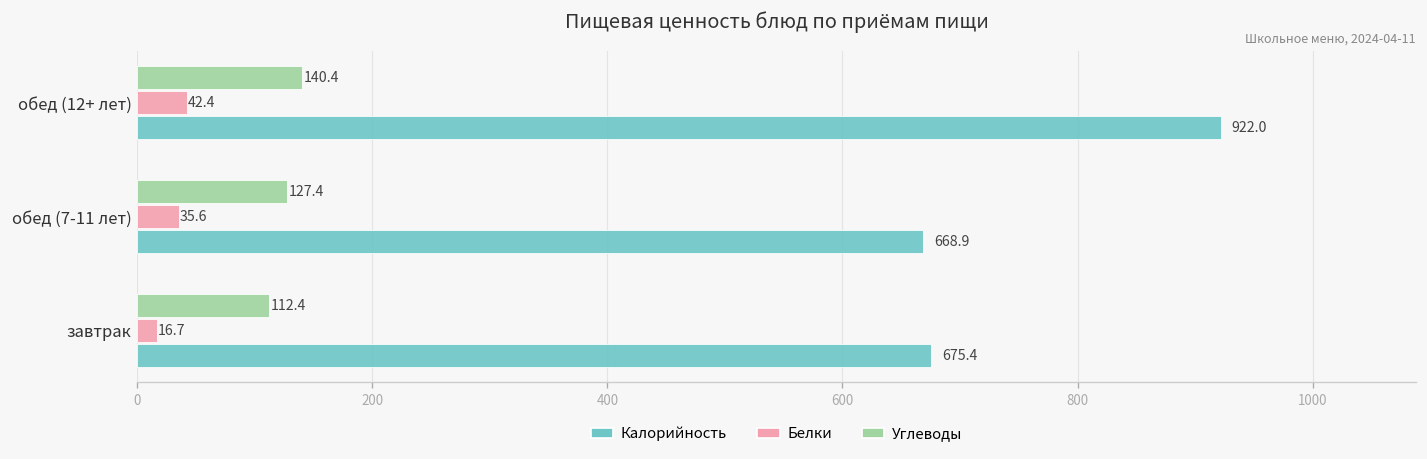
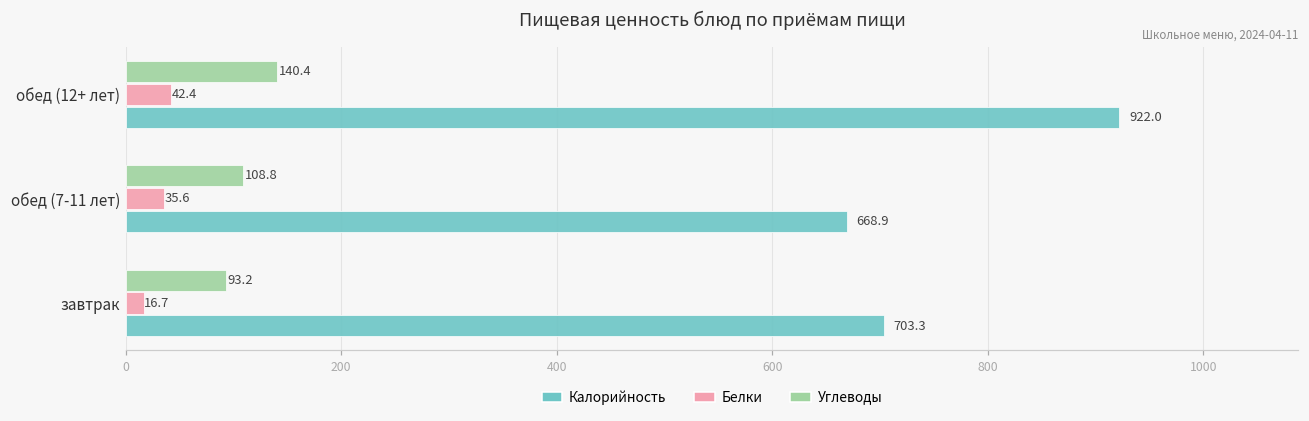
Углеводы, обед (7-11 лет): 127.4 -> 108.8
Углеводы, завтрак: 112.4 -> 93.2
Калорийность, завтрак: 675.4 -> 703.3
